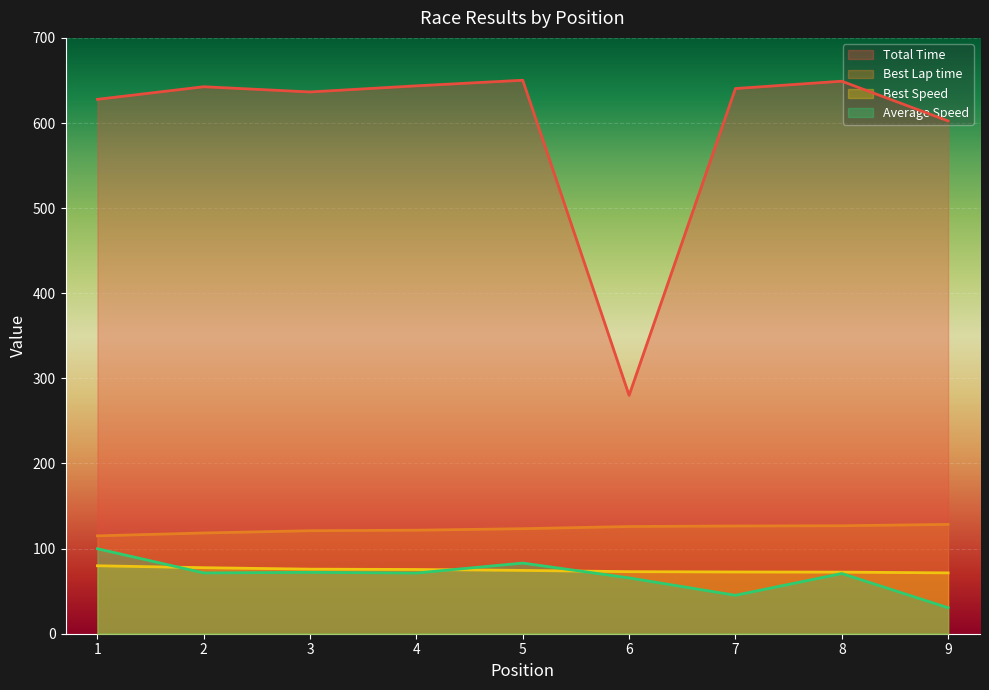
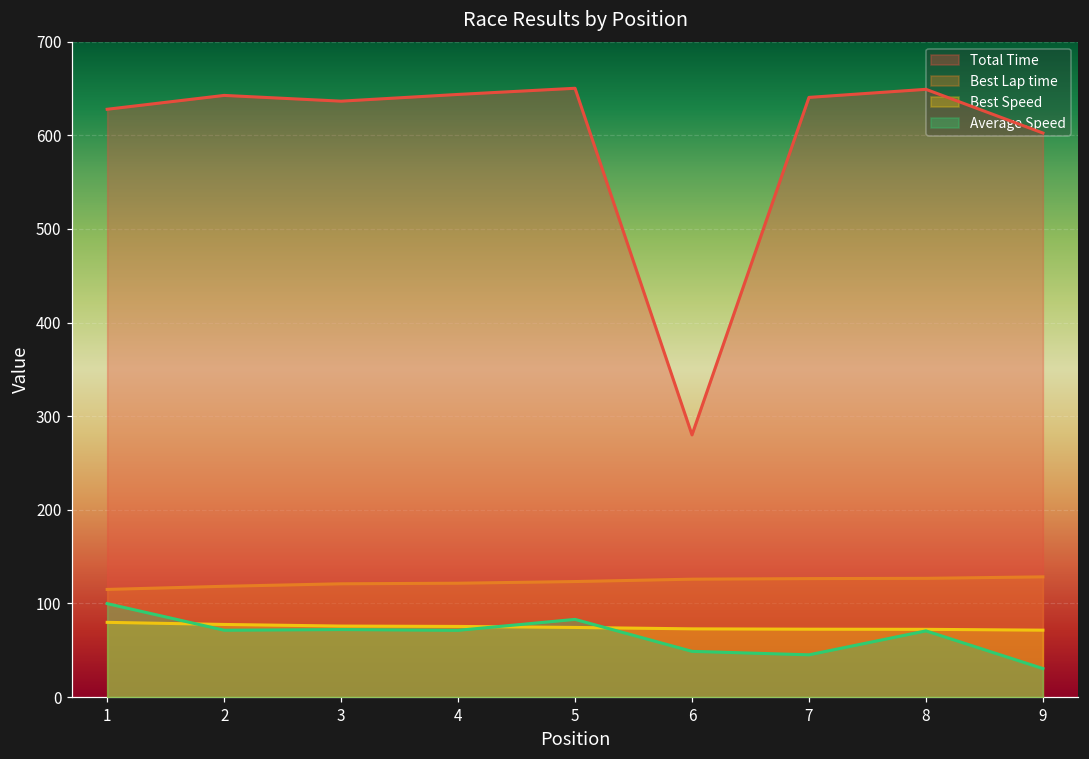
Average Speed, 6: 70 -> 50
